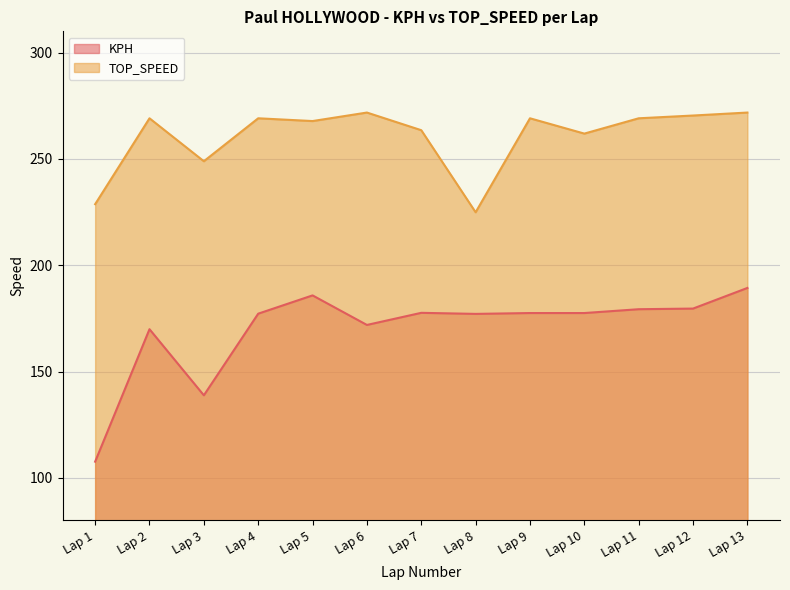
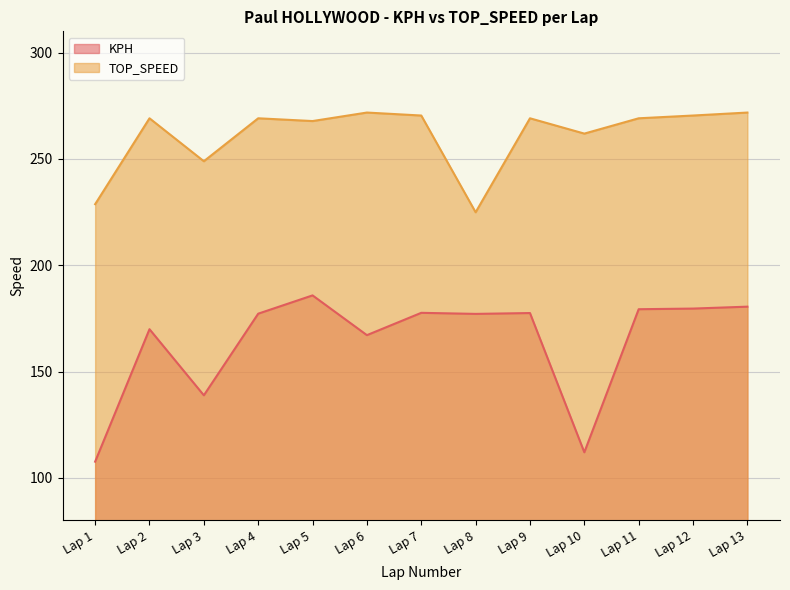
KPH, Lap 6: 172 -> 167
TOP_SPEED, Lap 7: 264 -> 270
KPH, Lap 10: 178 -> 112
KPH, Lap 13: 189 -> 181
